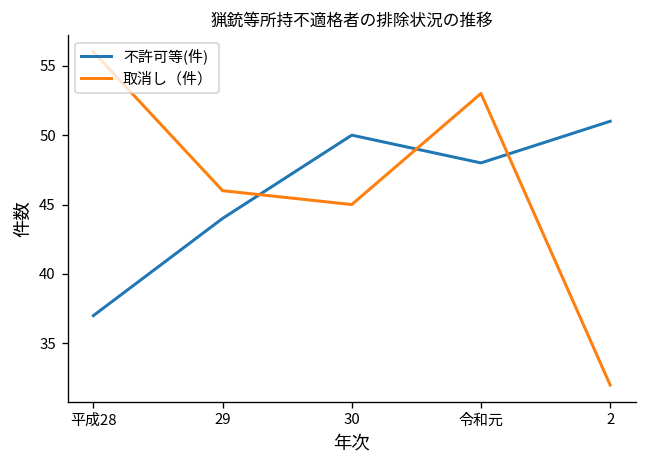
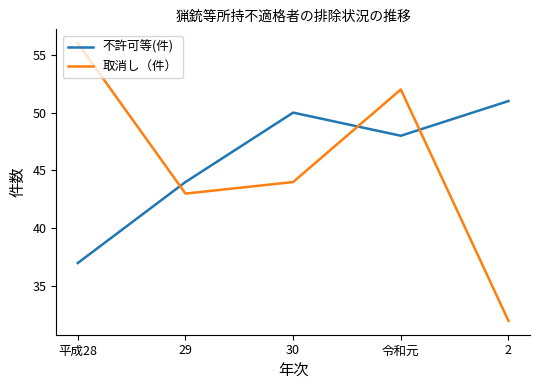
取消し（件）, 29: 46 -> 43
取消し（件）, 30: 45 -> 44
取消し（件）, 令和元: 53 -> 52
